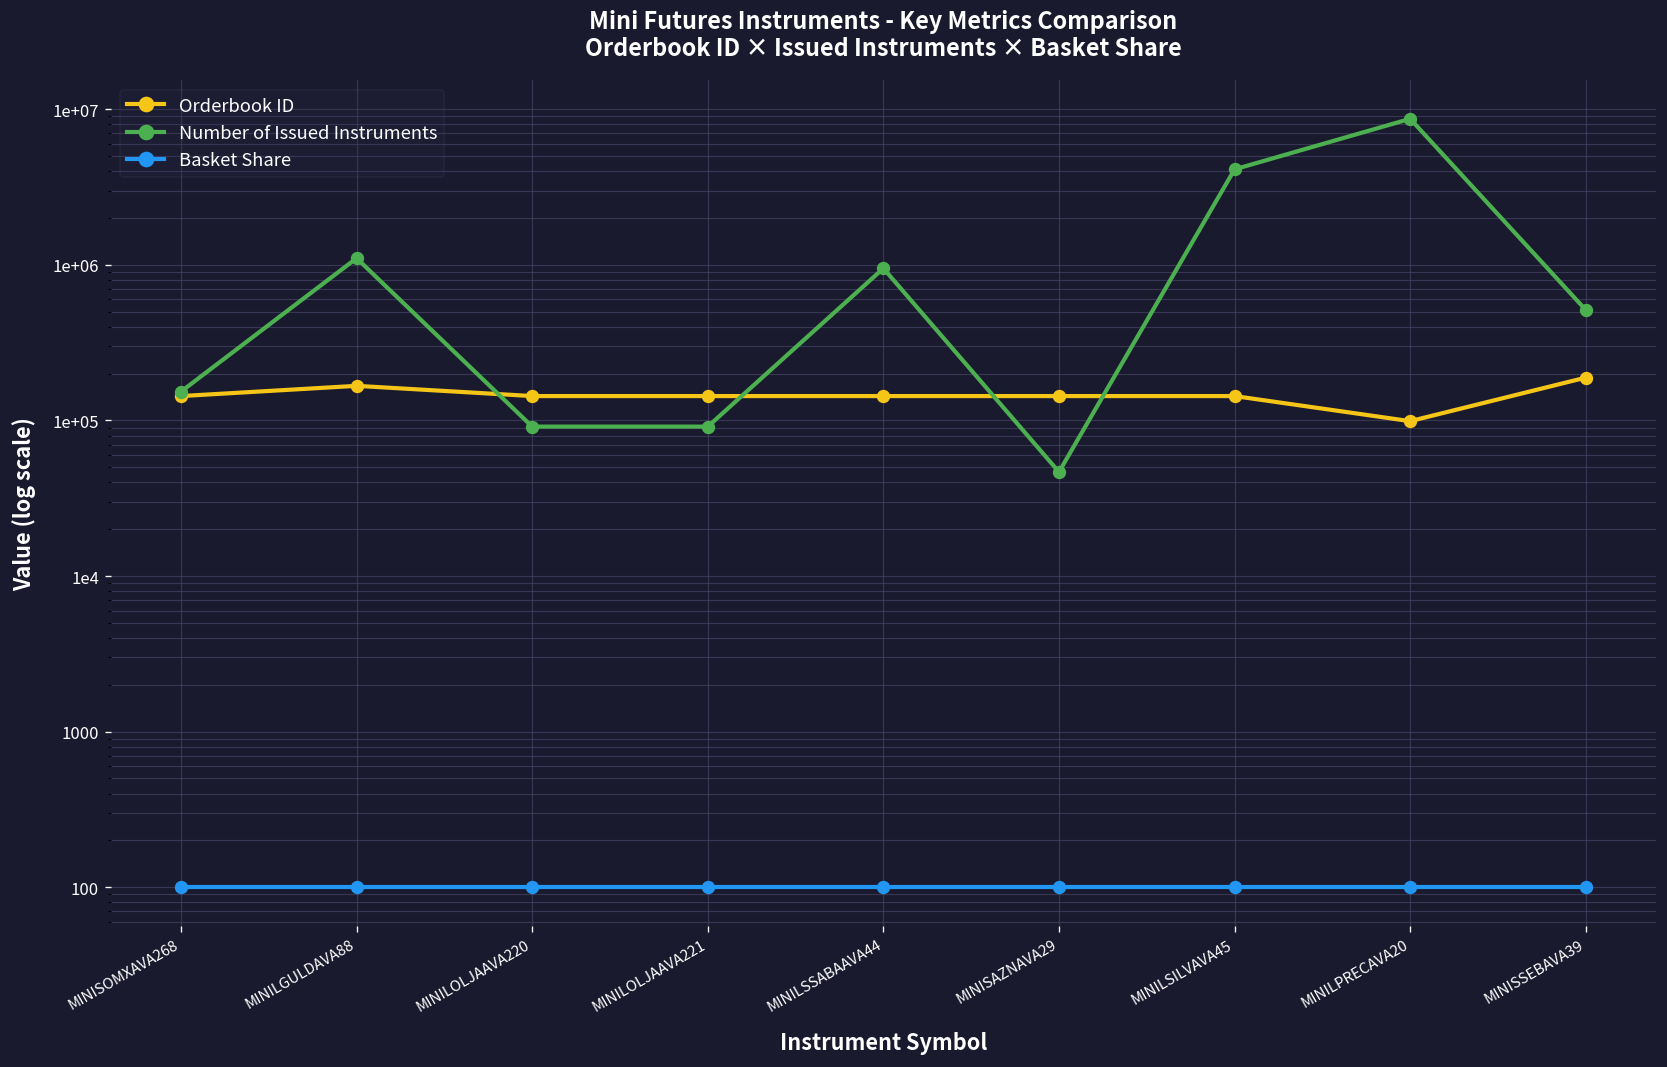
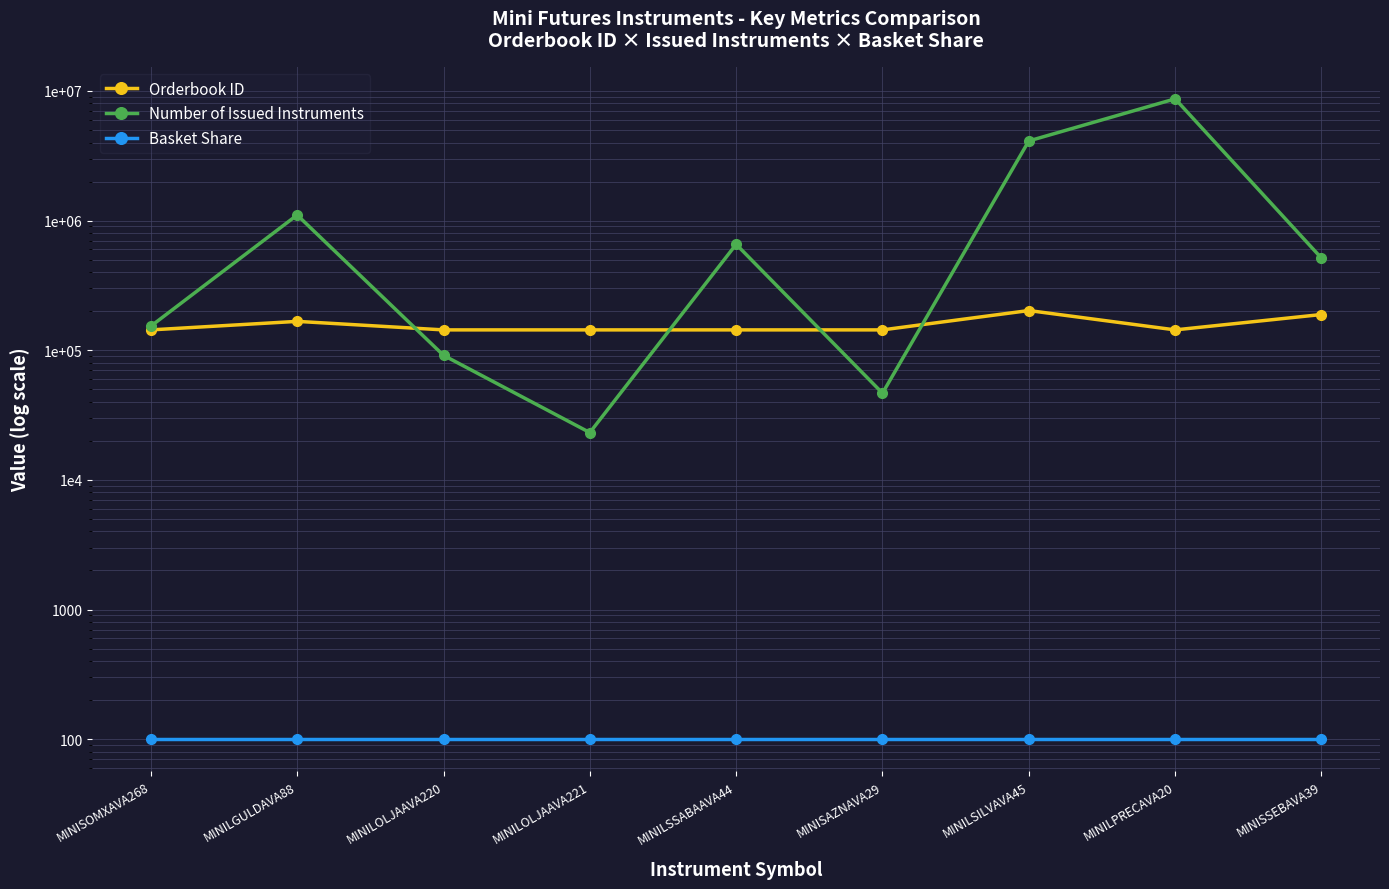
Number of Issued Instruments, MINILOLJAAVA221: 90000 -> 23000
Number of Issued Instruments, MINILSSABAAVA44: 1000000 -> 700000
Orderbook ID, MINILSILVAVA45: 140000 -> 200000
Orderbook ID, MINILPRECAVA20: 100000 -> 140000
